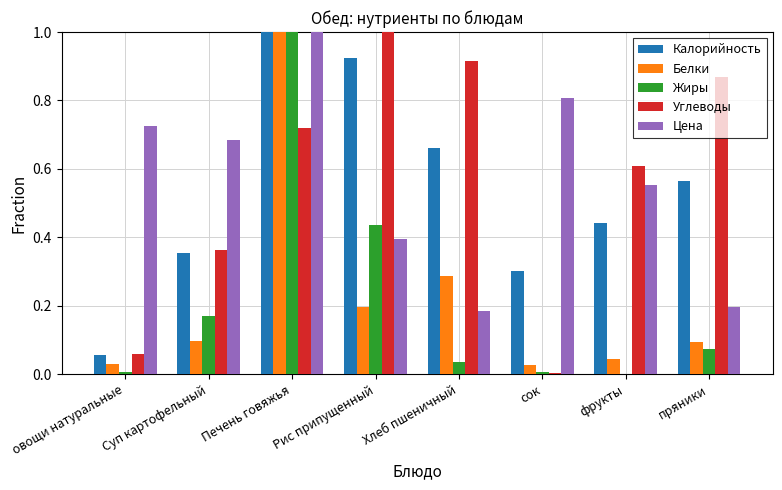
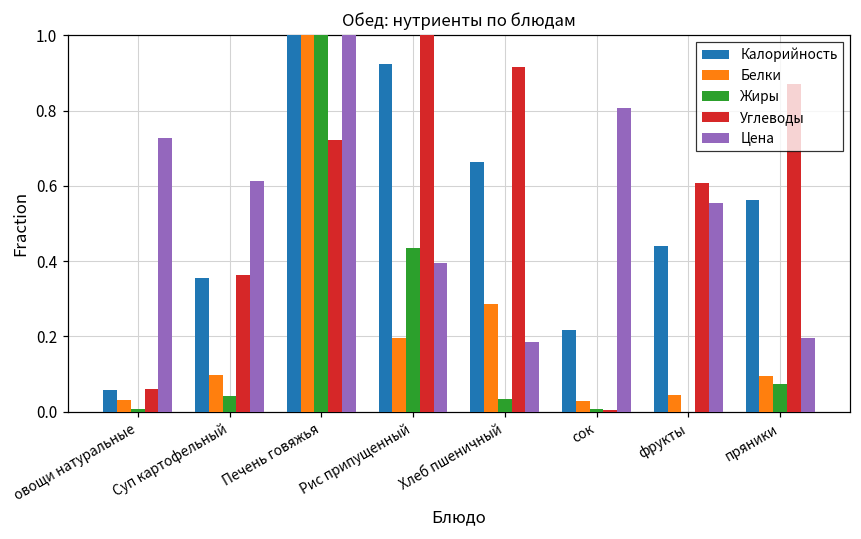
Жиры, Суп картофельный: 0.17 -> 0.04
Цена, Суп картофельный: 0.69 -> 0.61
Калорийность, сок: 0.30 -> 0.22
